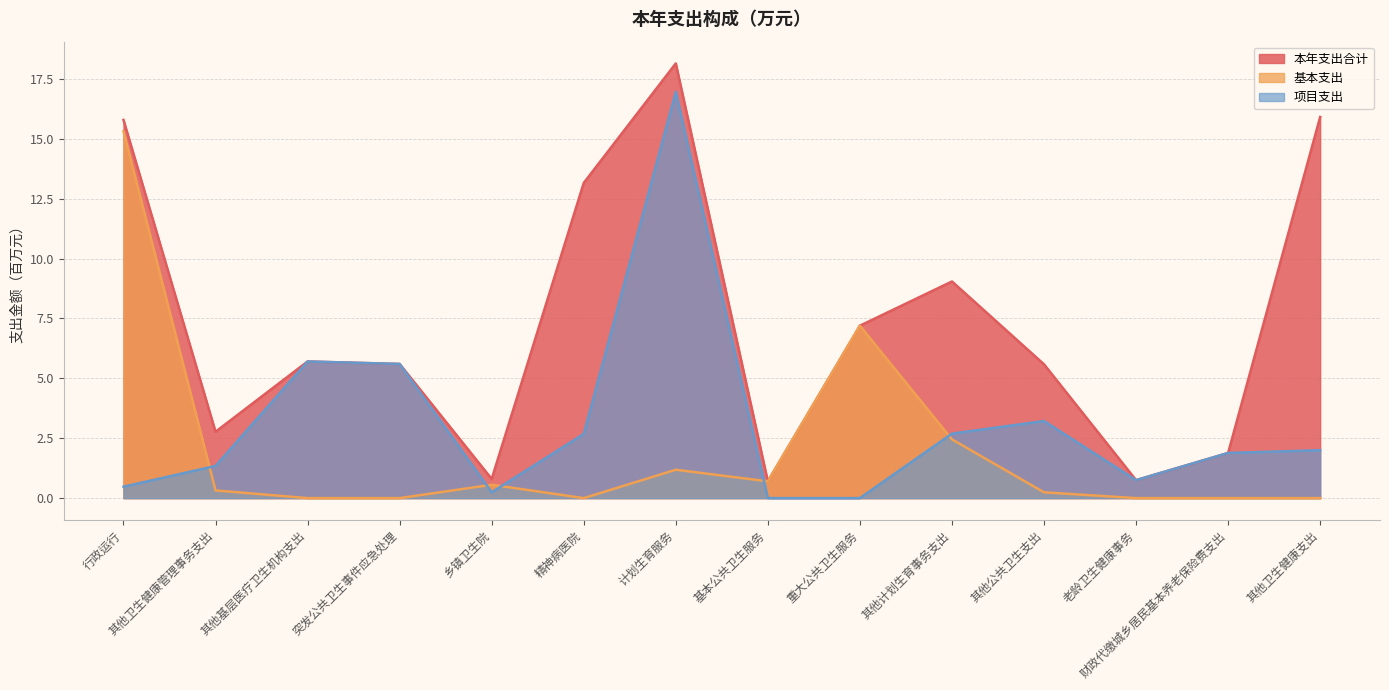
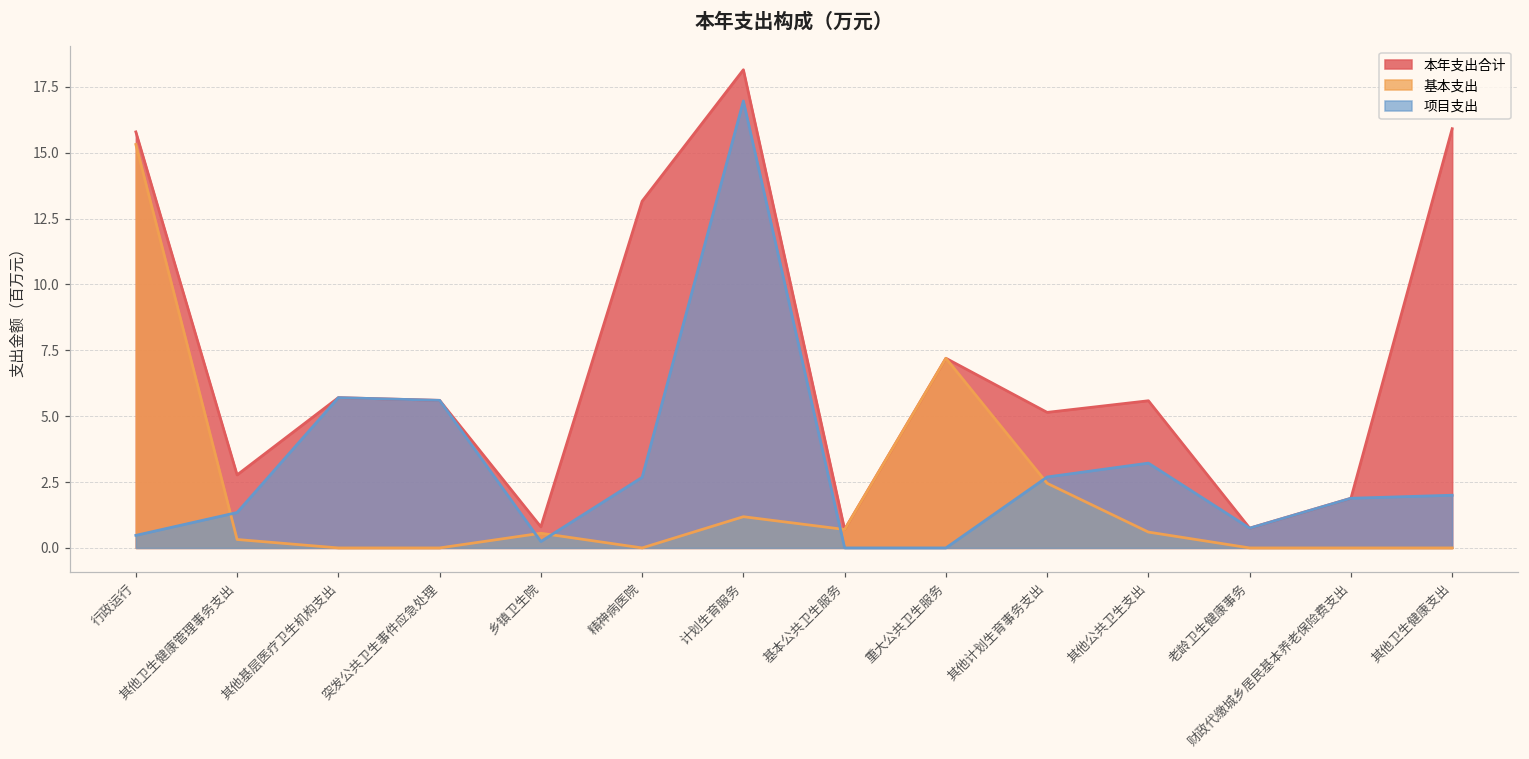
本年支出合计, 其他计划生育事务支出: 9.0 -> 5.1
基本支出, 其他公共卫生支出: 0.2 -> 0.6
